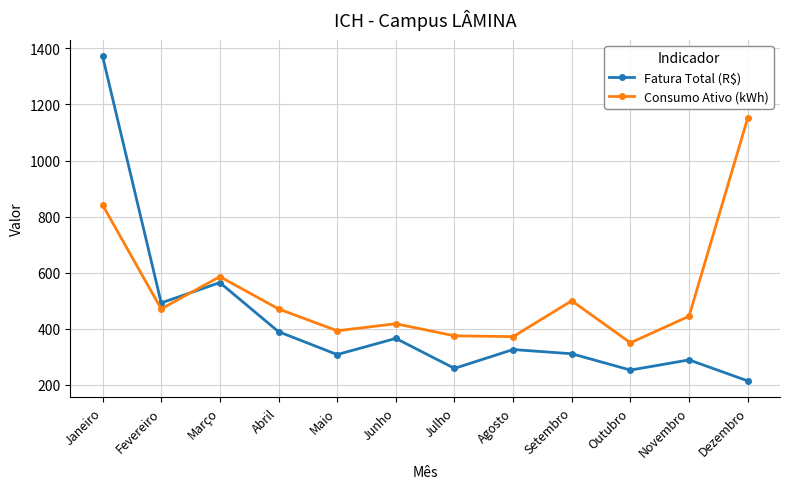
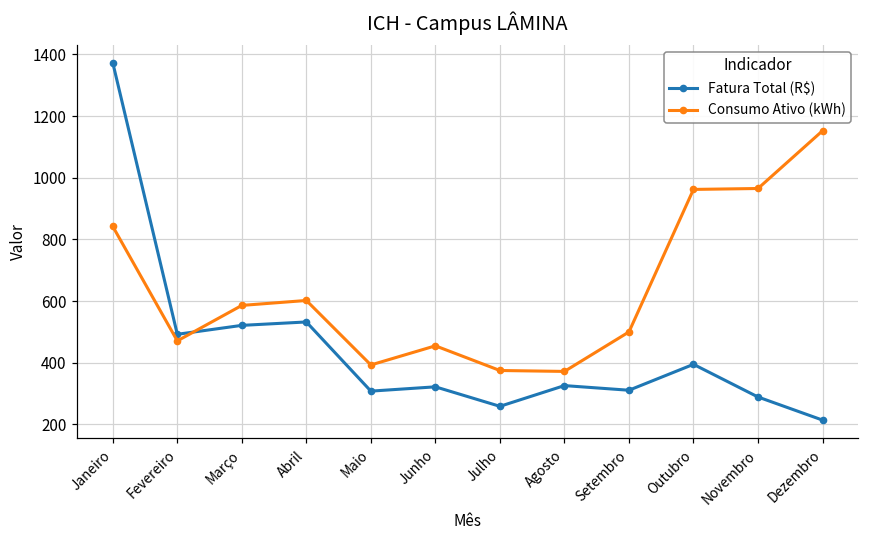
Fatura Total (R$), Março: 560 -> 520
Fatura Total (R$), Abril: 390 -> 530
Consumo Ativo (kWh), Abril: 470 -> 600
Fatura Total (R$), Junho: 370 -> 320
Consumo Ativo (kWh), Junho: 420 -> 460
Fatura Total (R$), Outubro: 250 -> 390
Consumo Ativo (kWh), Outubro: 350 -> 960
Consumo Ativo (kWh), Novembro: 450 -> 970
